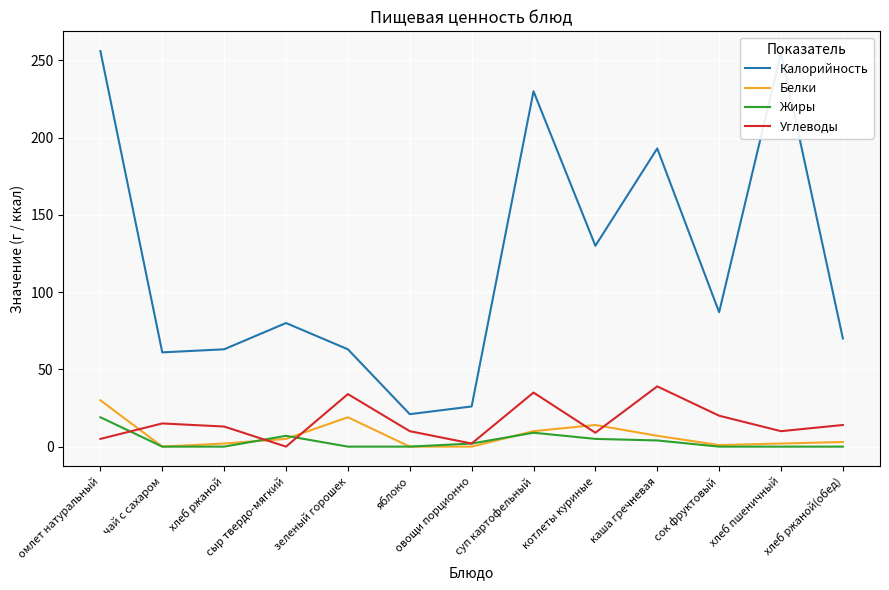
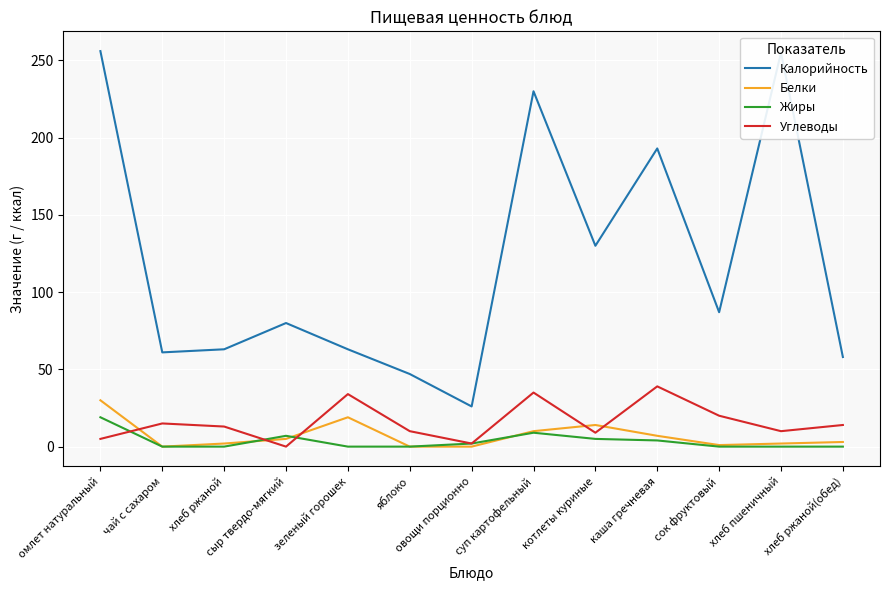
Калорийность, яблоко: 21 -> 47
Калорийность, хлеб ржаной(обед): 70 -> 58
